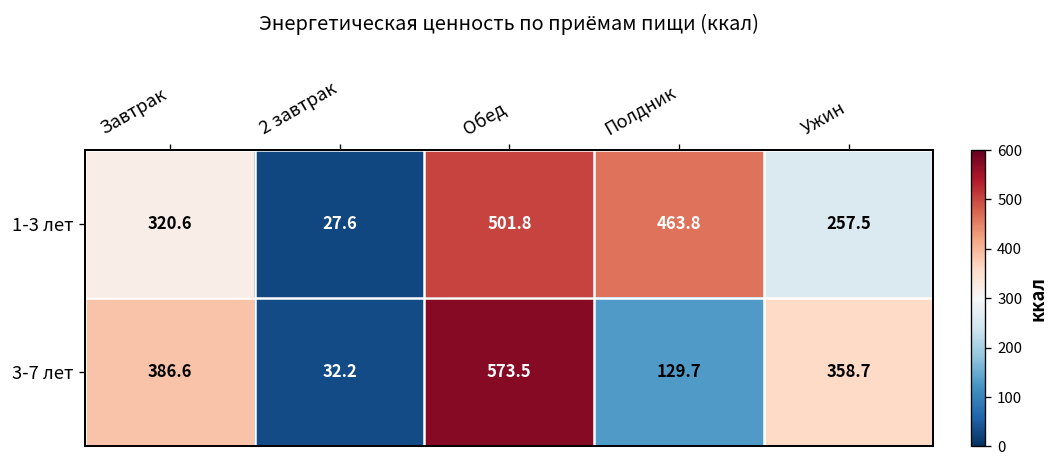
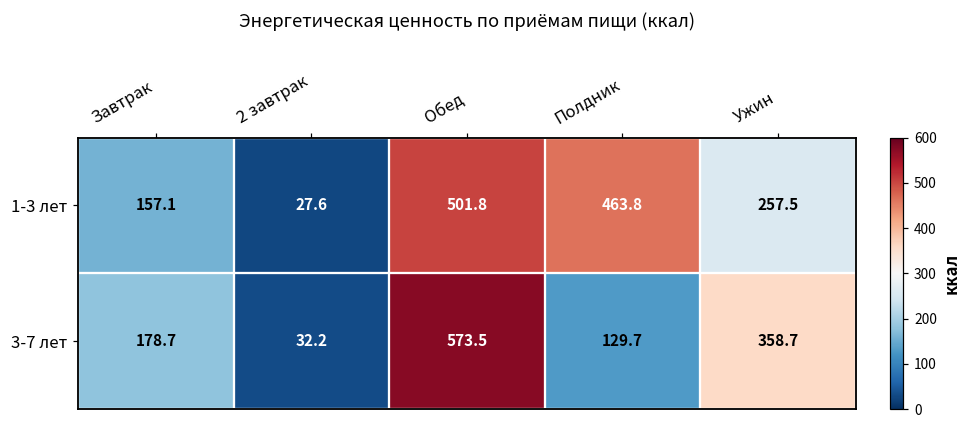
1-3 лет, Завтрак: 320.6 -> 157.1
3-7 лет, Завтрак: 386.6 -> 178.7
